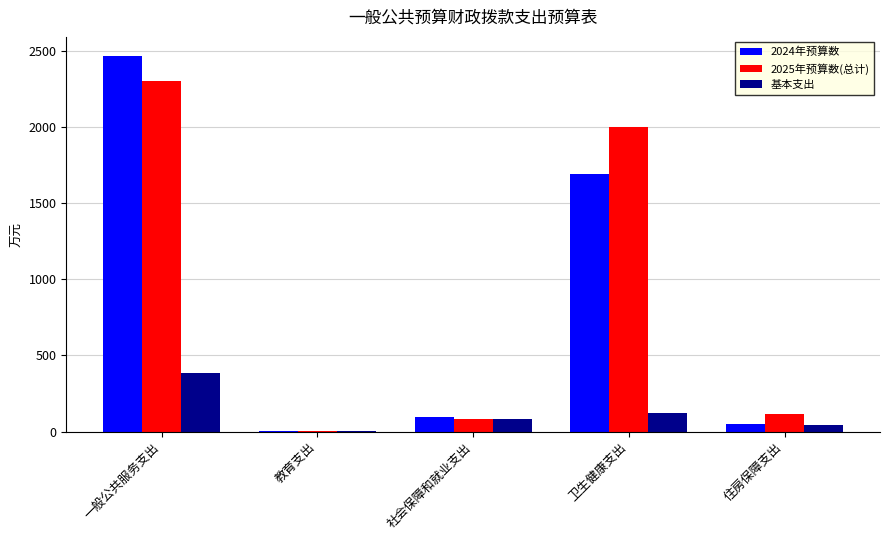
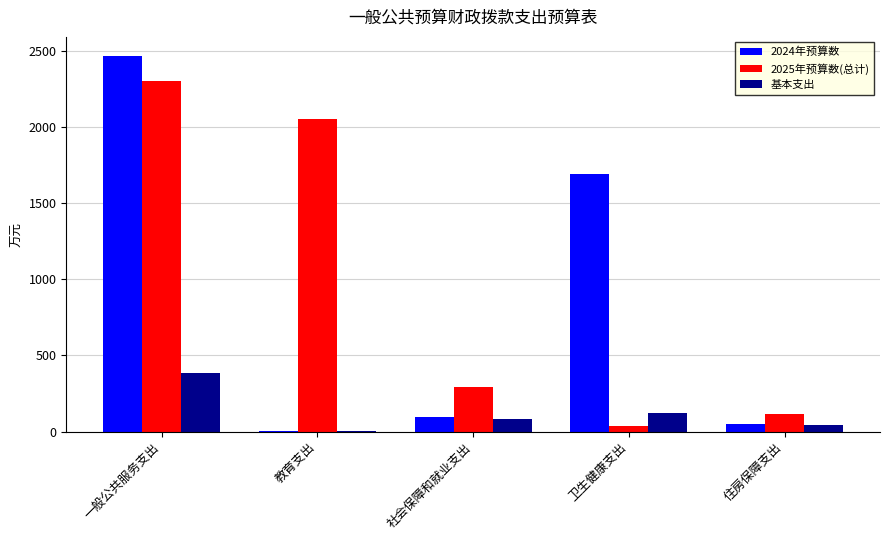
2025年预算数(总计), 教育支出: 0 -> 2050
2025年预算数(总计), 社会保障和就业支出: 80 -> 290
2025年预算数(总计), 卫生健康支出: 2000 -> 40
